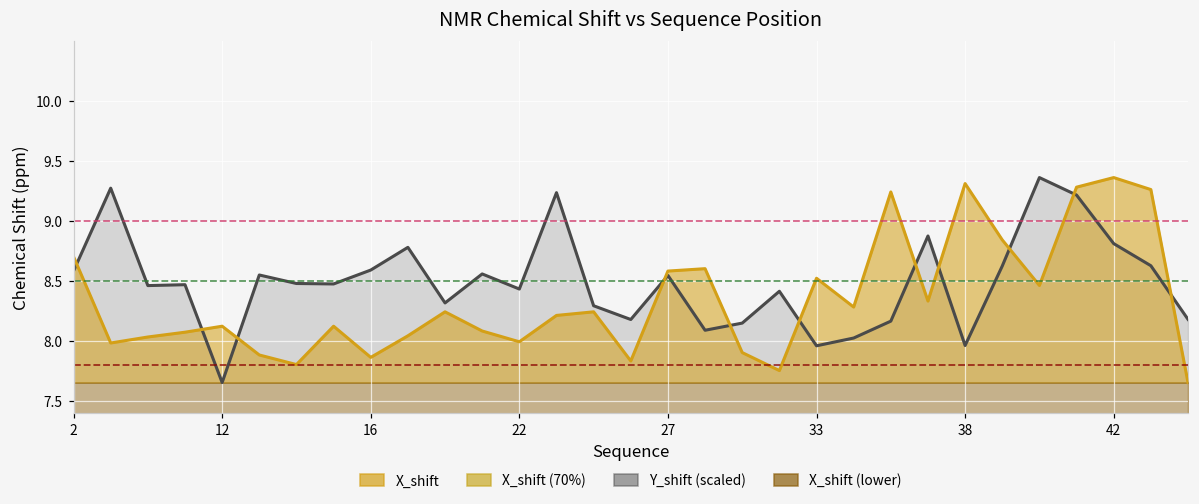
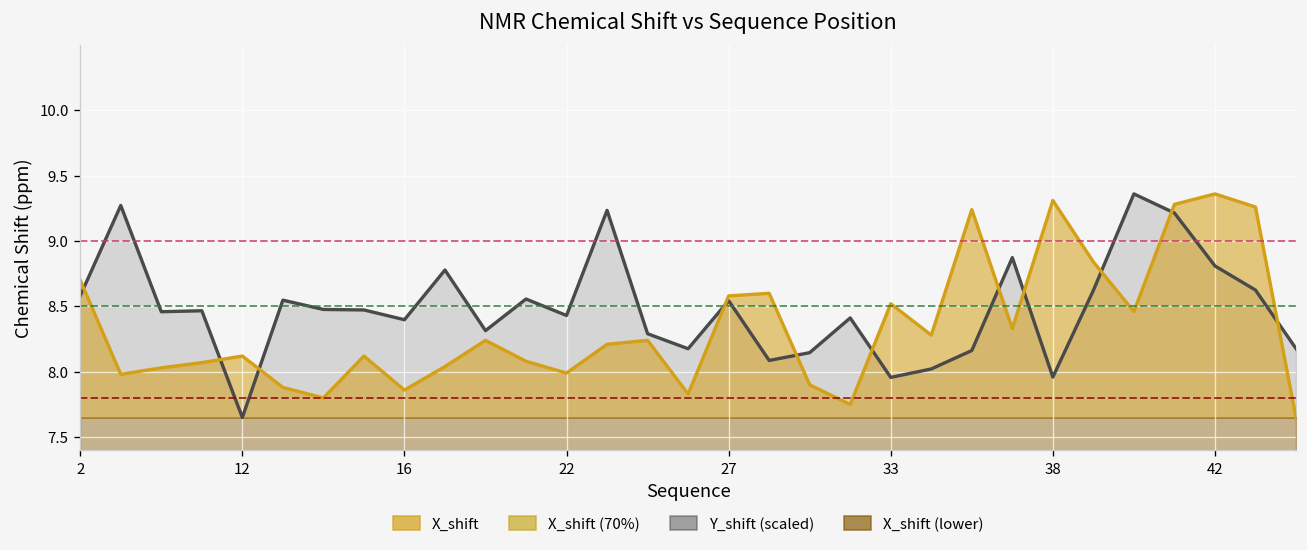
Y_shift (scaled), 16: 8.59 -> 8.40
